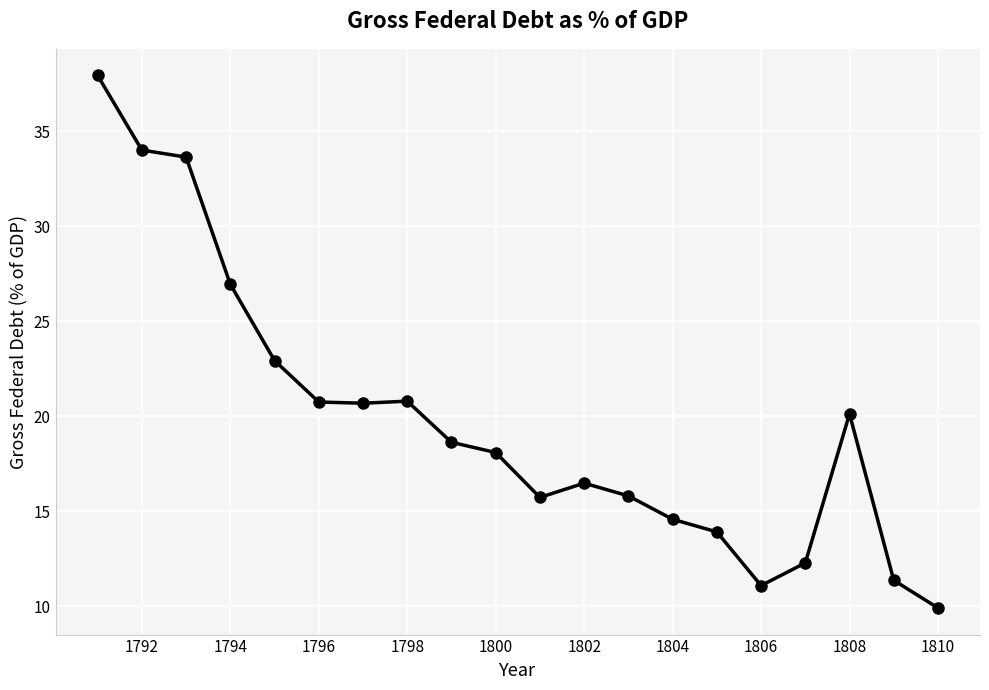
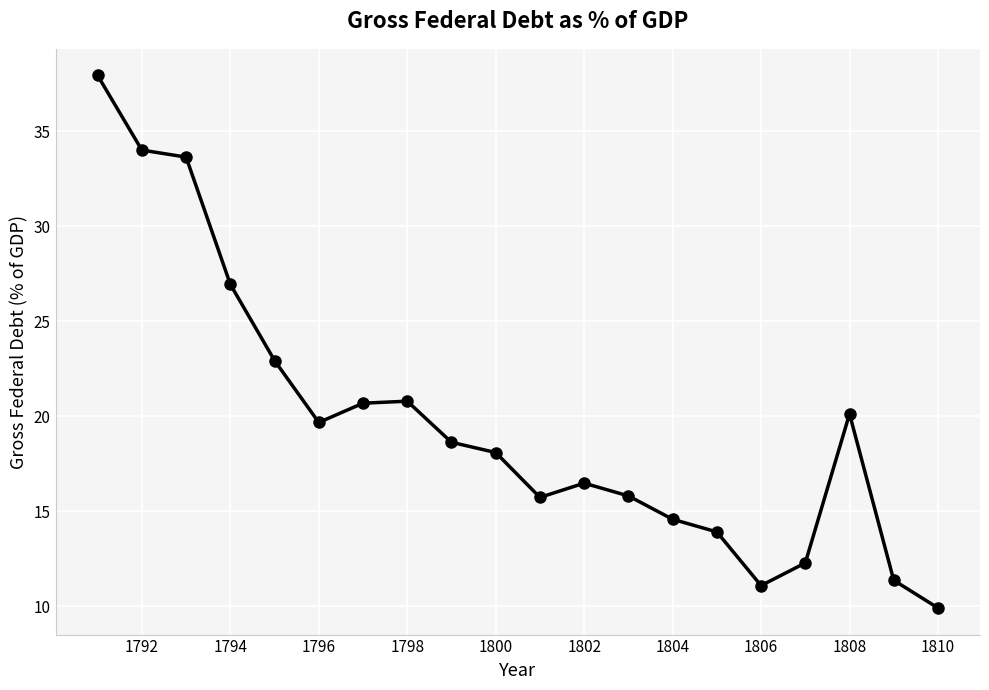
1796: 20.7 -> 19.7
